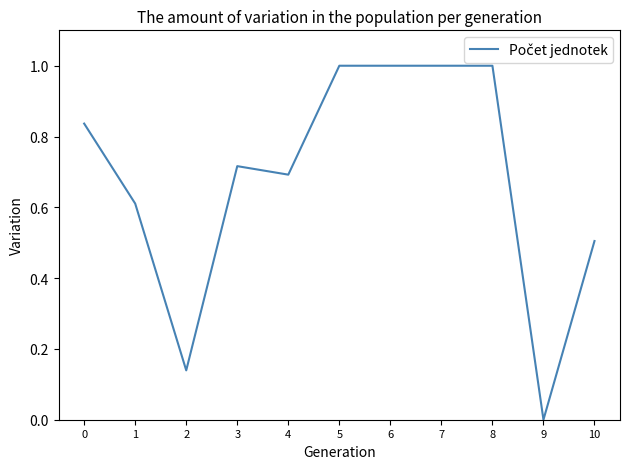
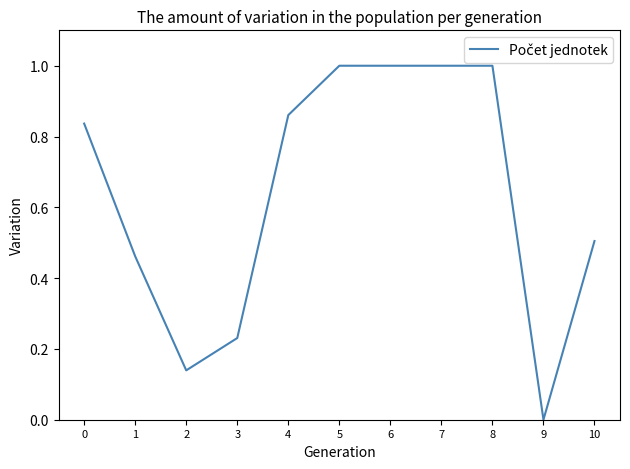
1: 0.61 -> 0.46
3: 0.72 -> 0.23
4: 0.69 -> 0.86
